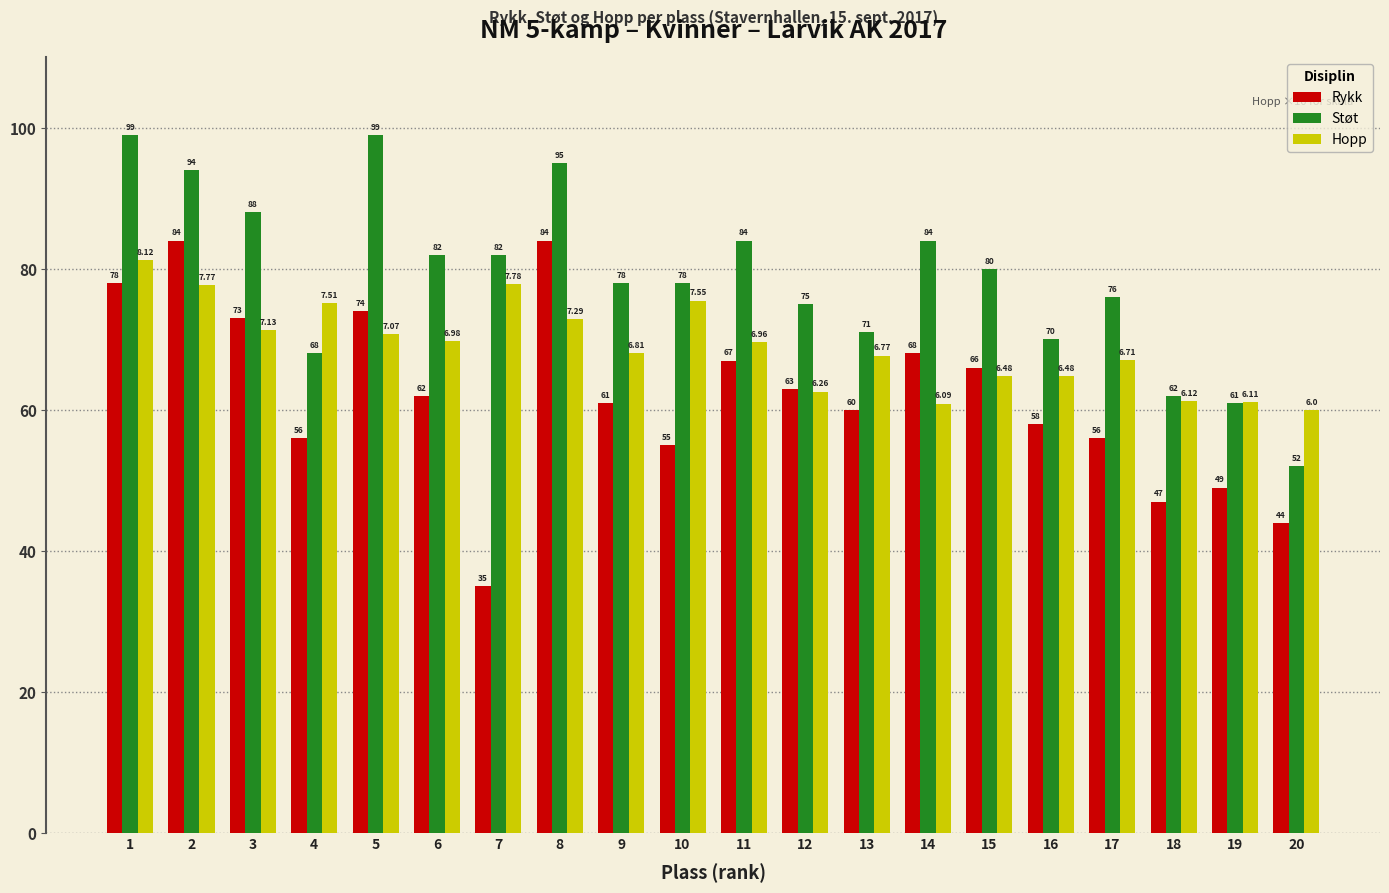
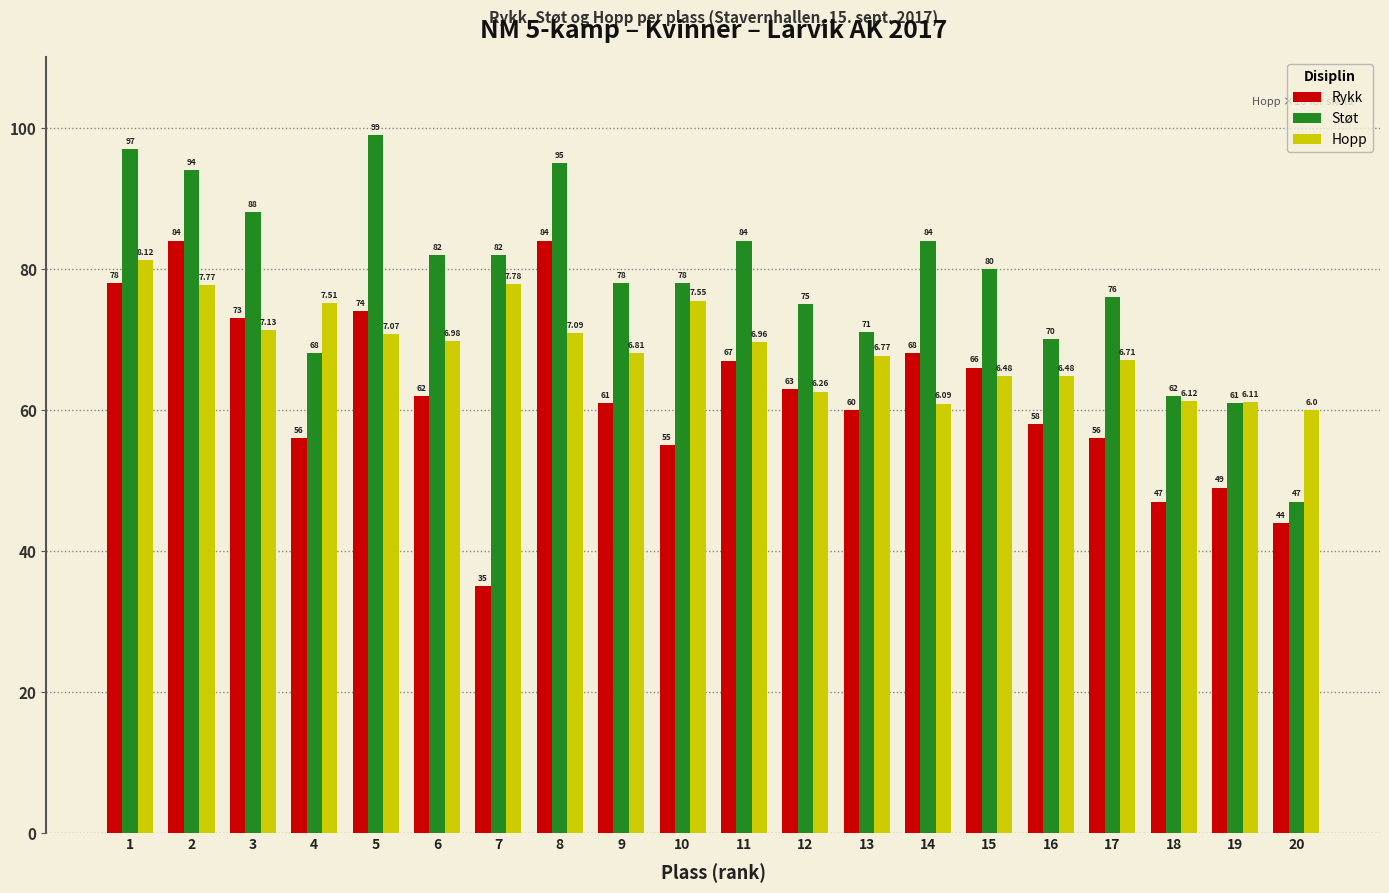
Støt, 1: 99 -> 97
Hopp, 8: 7.29 -> 7.09
Støt, 20: 52 -> 47
